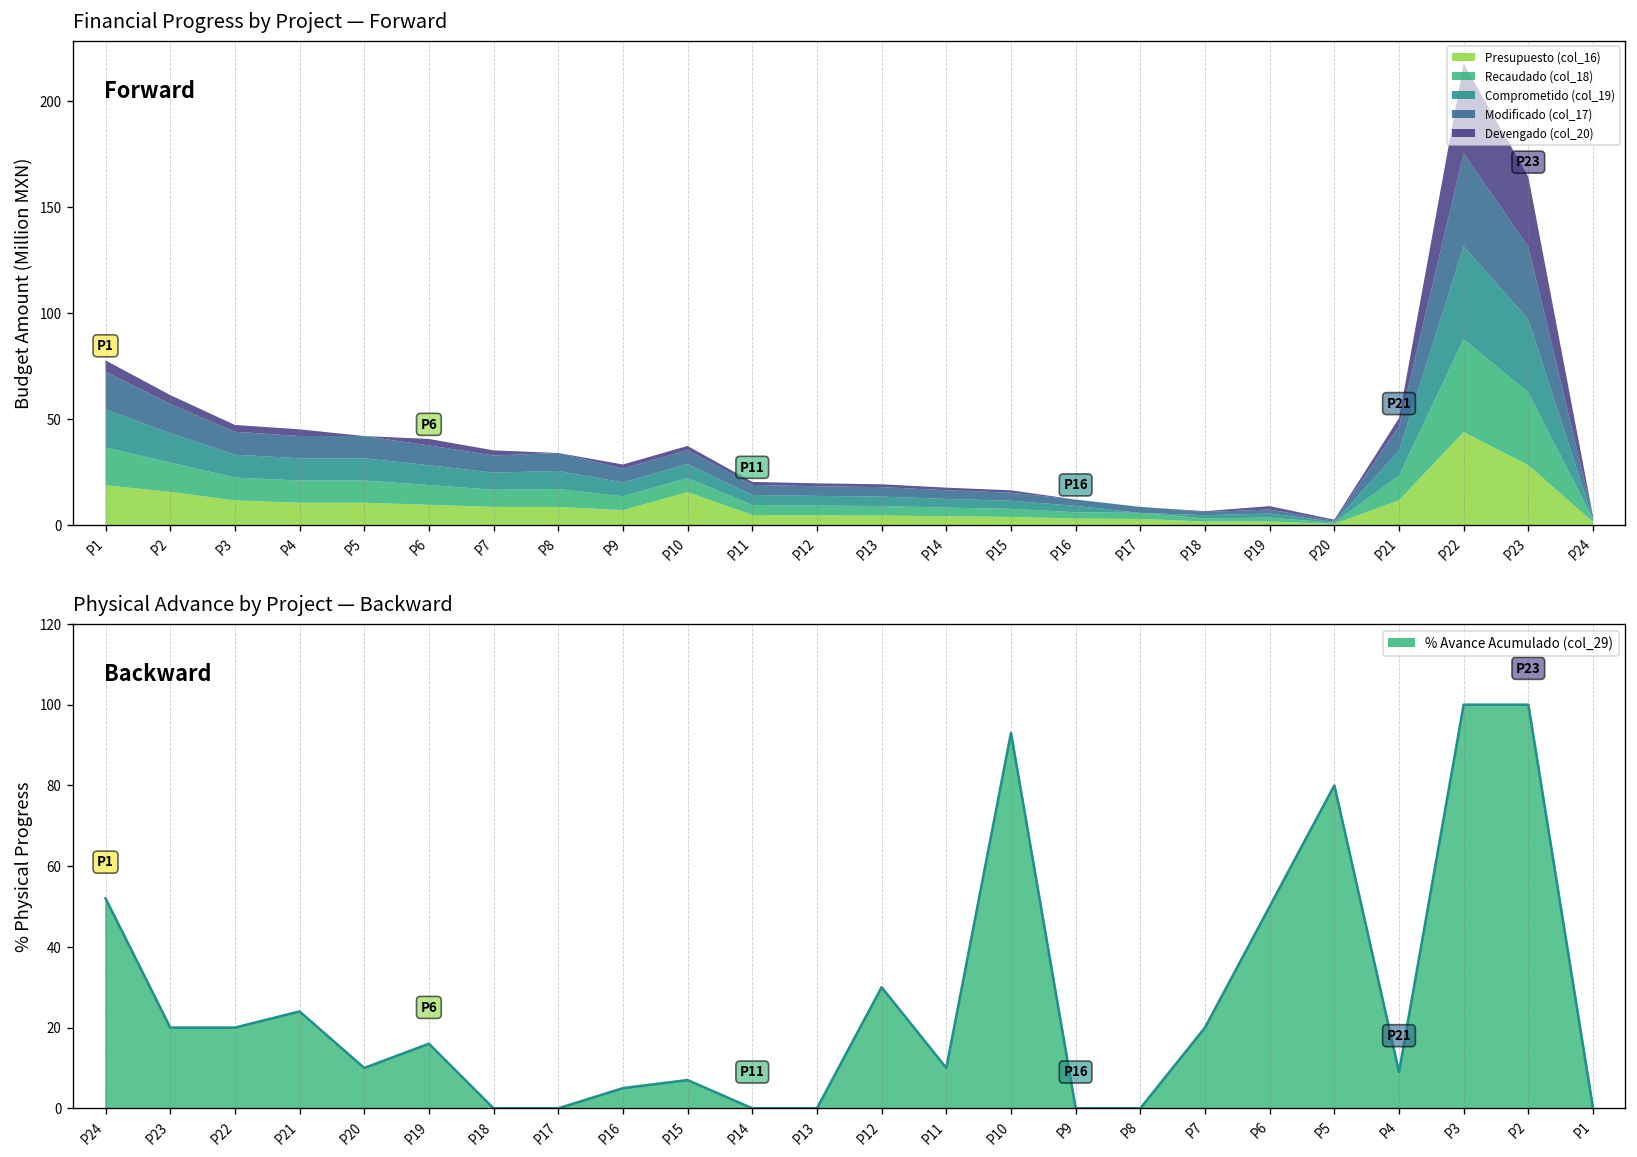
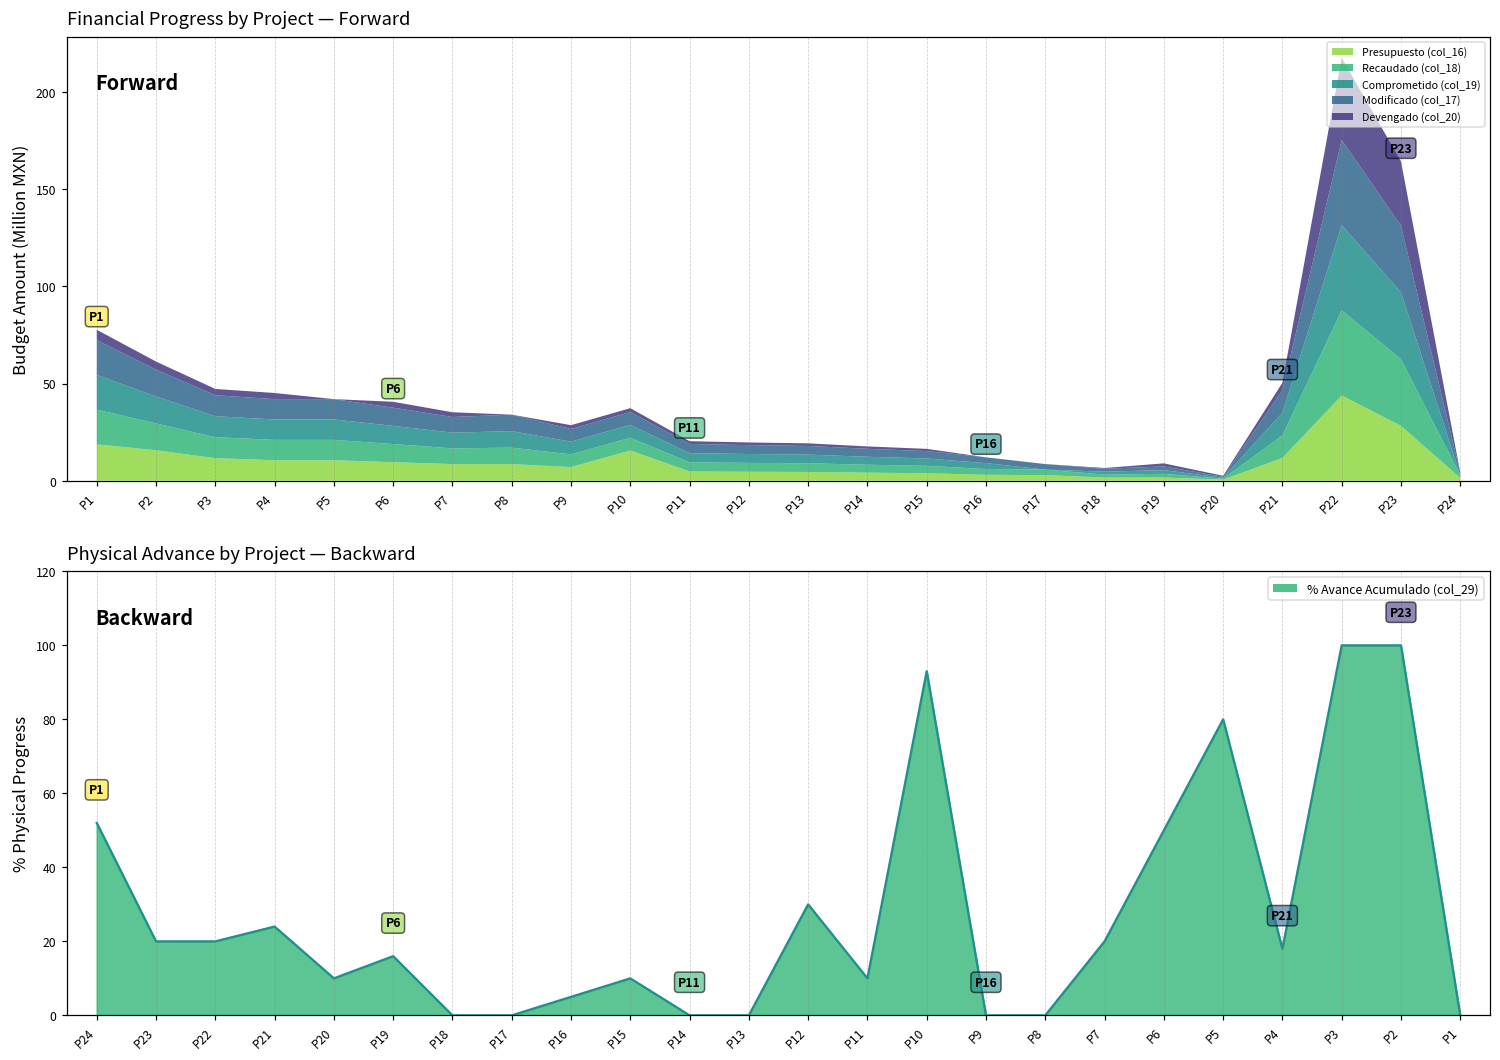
Physical Advance by Project — Backward, P15: 7 -> 10
Physical Advance by Project — Backward, P4: 9 -> 18
